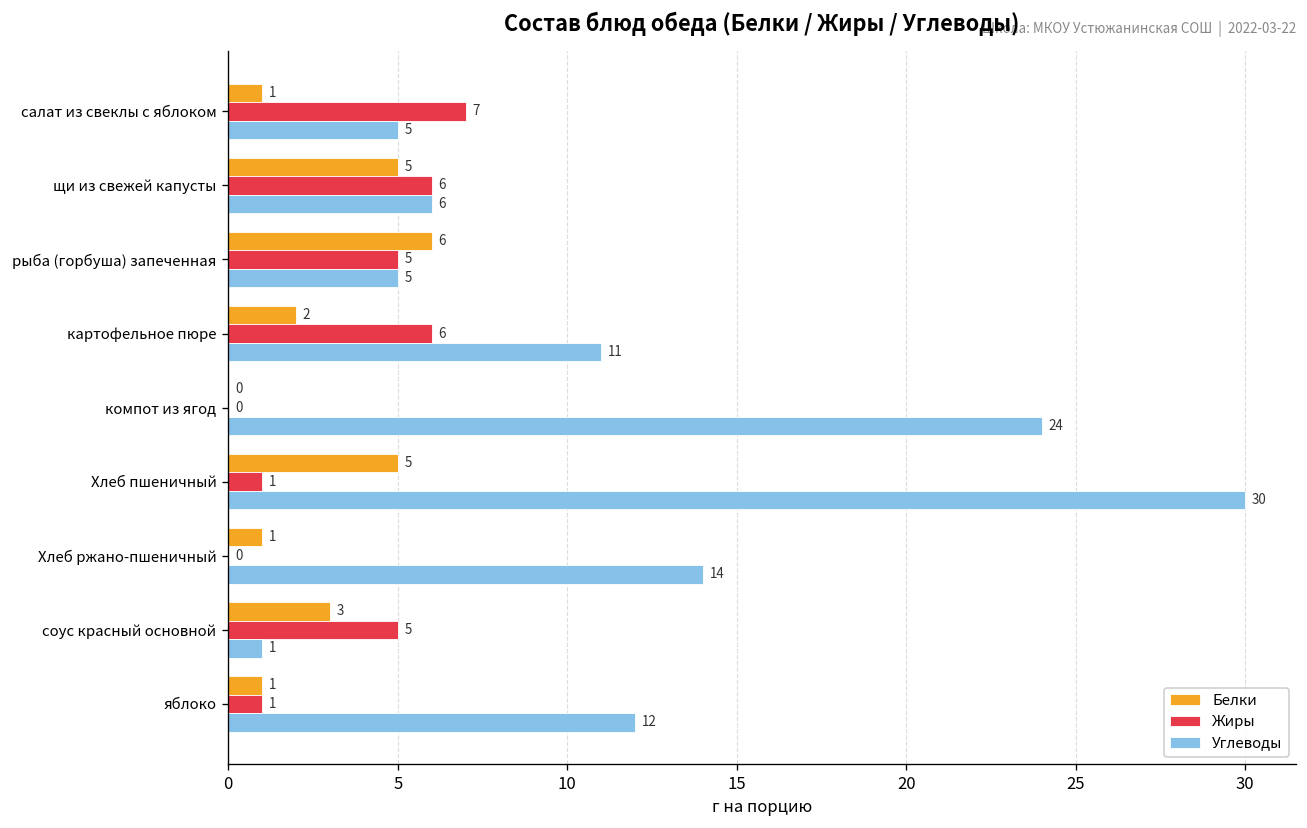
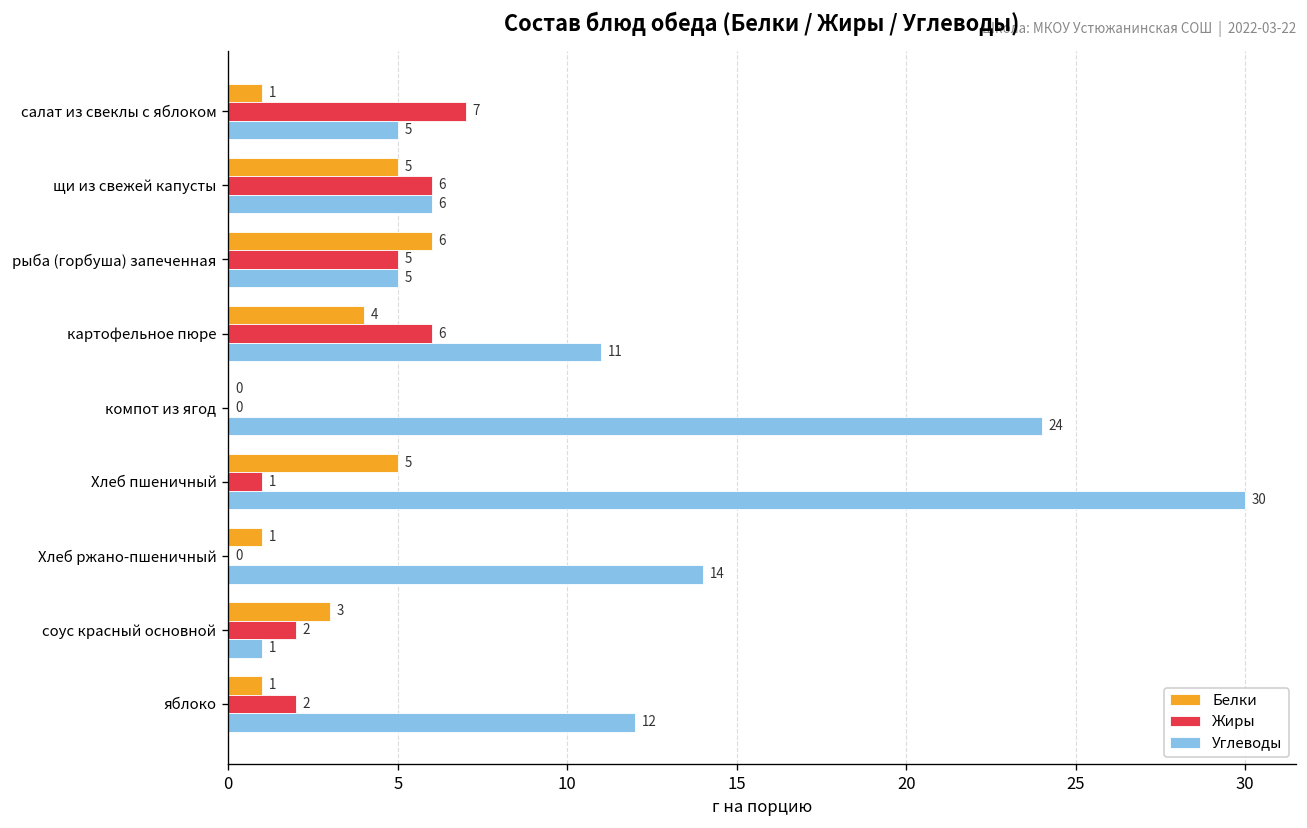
Белки, картофельное пюре: 2 -> 4
Жиры, соус красный основной: 5 -> 2
Жиры, яблоко: 1 -> 2
